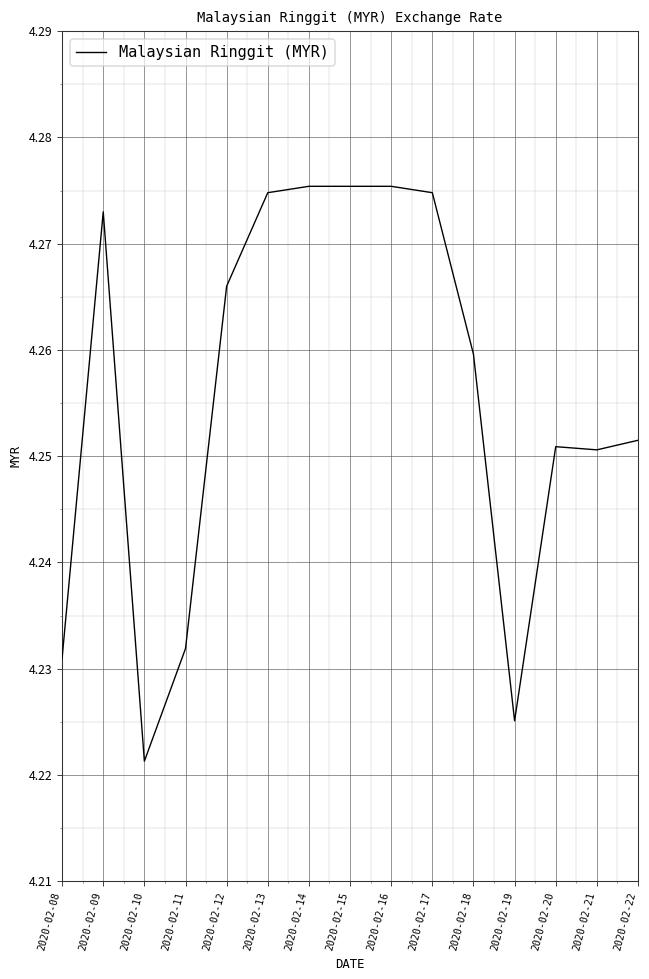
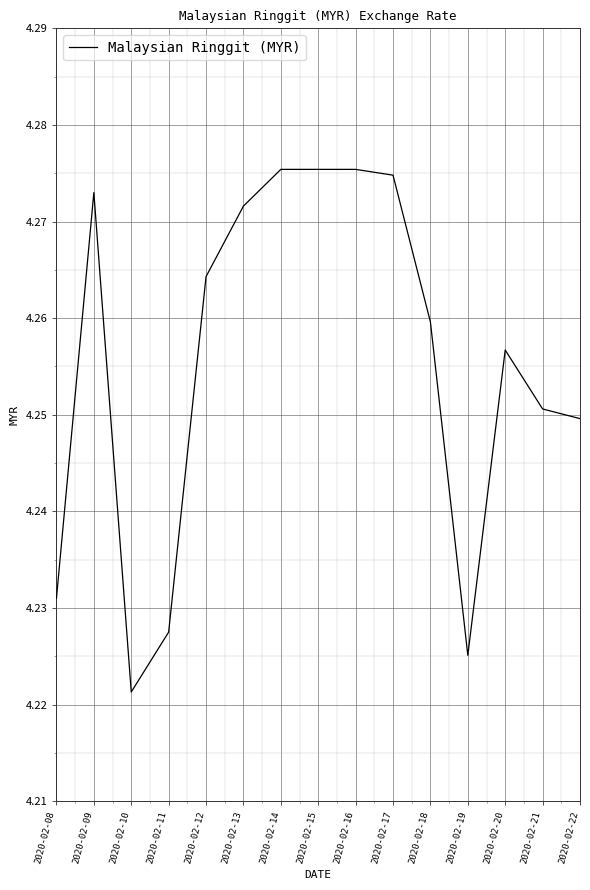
2020-02-11: 4.232 -> 4.228
2020-02-12: 4.266 -> 4.264
2020-02-13: 4.275 -> 4.272
2020-02-20: 4.251 -> 4.257
2020-02-22: 4.252 -> 4.250
